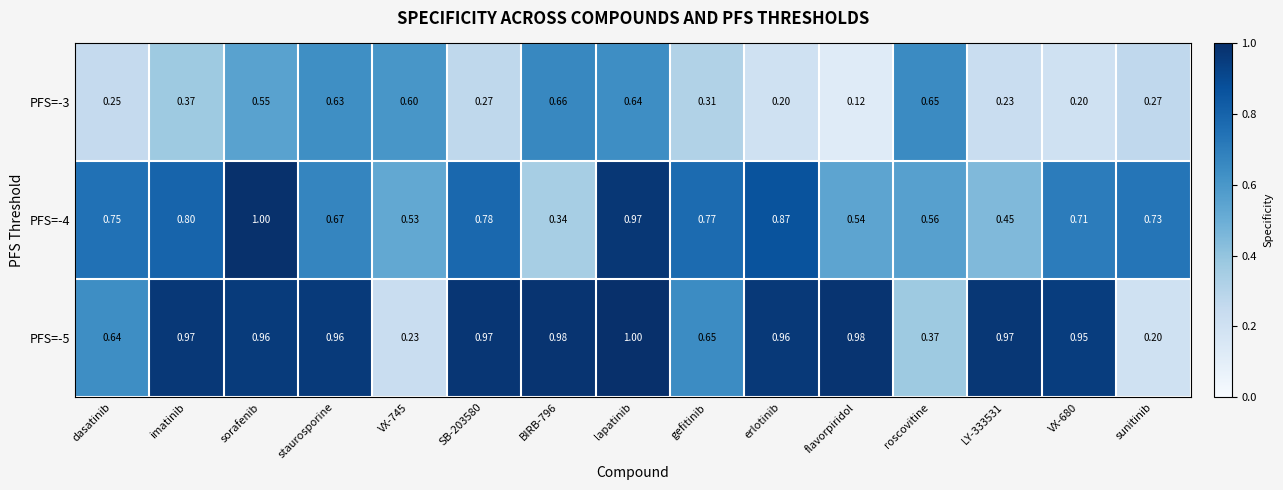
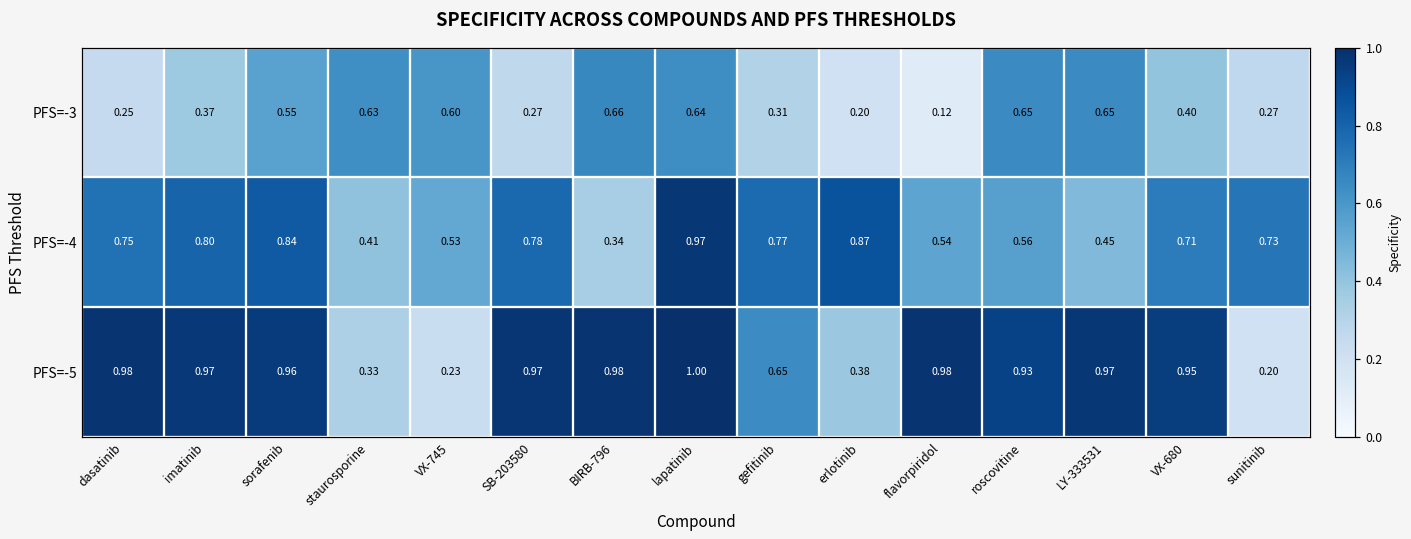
PFS=-3, LY-333531: 0.23 -> 0.65
PFS=-3, VX-680: 0.20 -> 0.40
PFS=-4, sorafenib: 1.00 -> 0.84
PFS=-4, staurosporine: 0.67 -> 0.41
PFS=-5, dasatinib: 0.64 -> 0.98
PFS=-5, staurosporine: 0.96 -> 0.33
PFS=-5, erlotinib: 0.96 -> 0.38
PFS=-5, roscovitine: 0.37 -> 0.93
